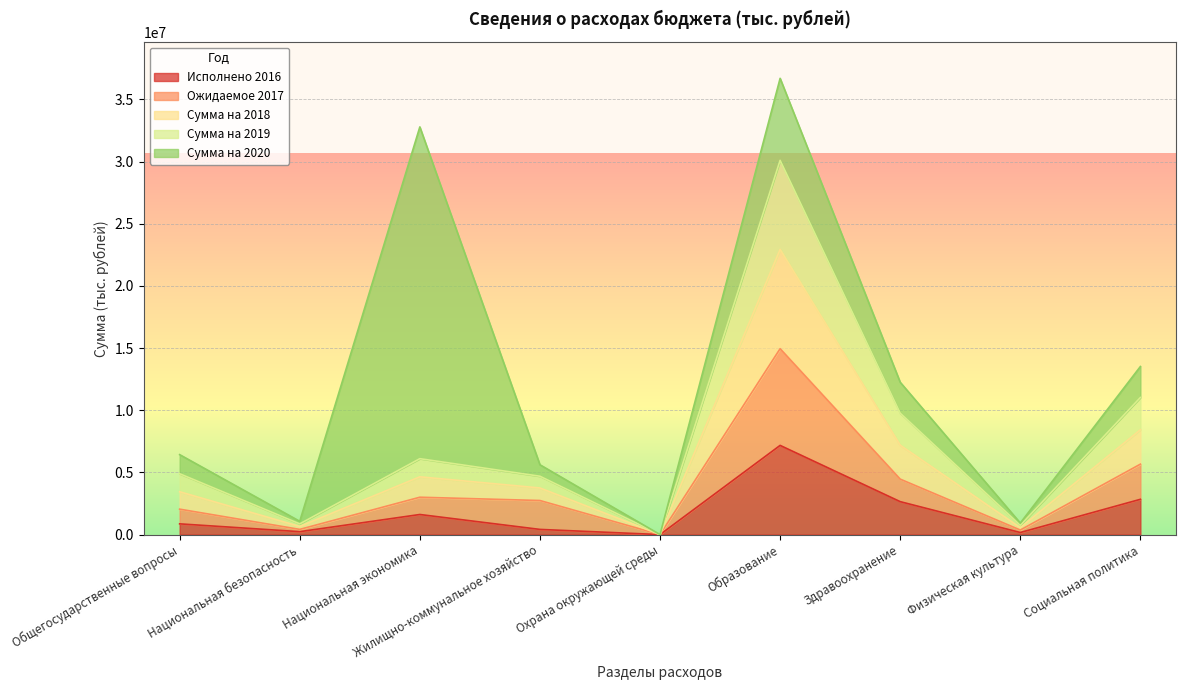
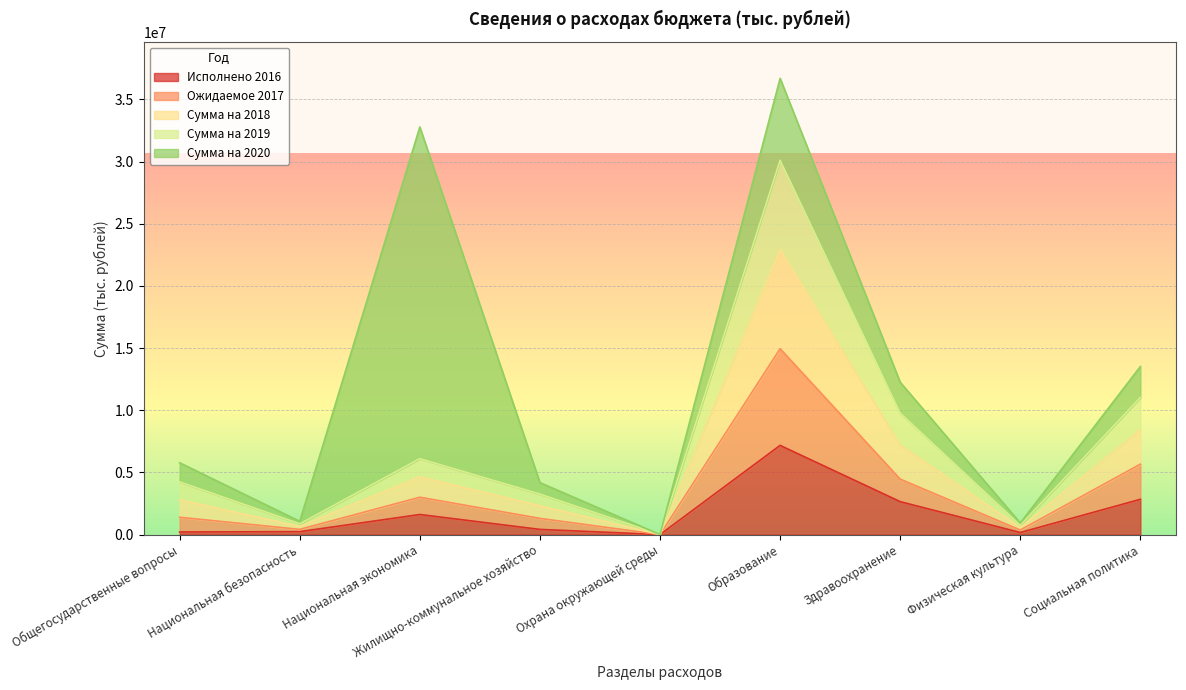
Исполнено 2016, Общегосударственные вопросы: 900000 -> 200000
Ожидаемое 2017, Жилищно-коммунальное хозяйство: 2300000 -> 900000
